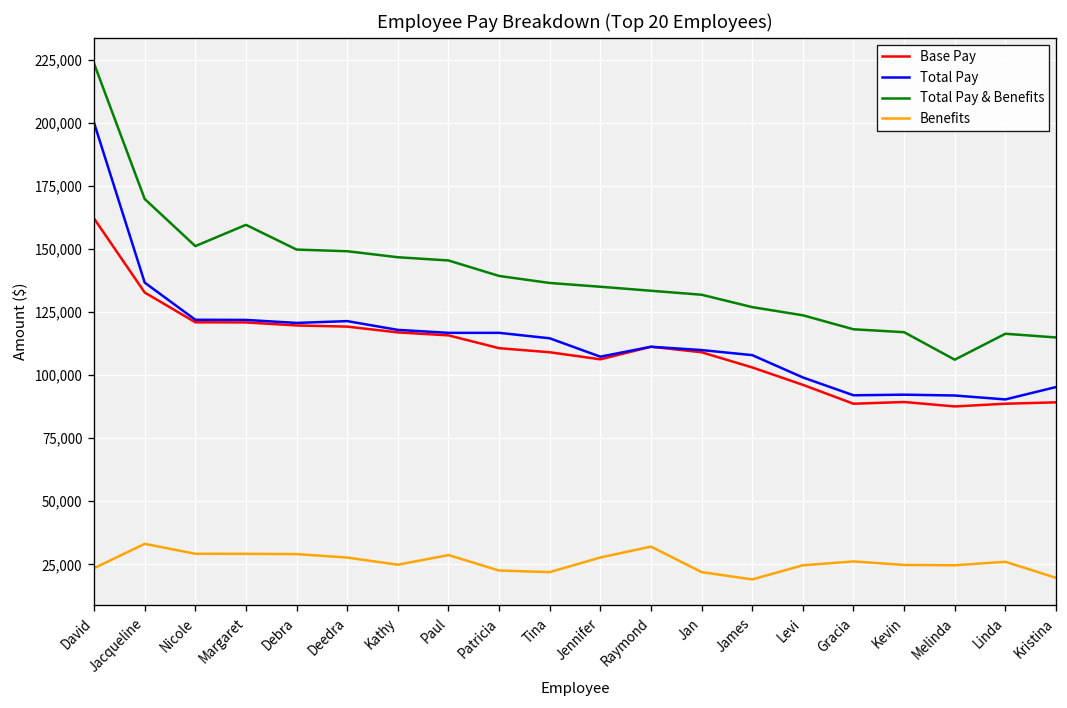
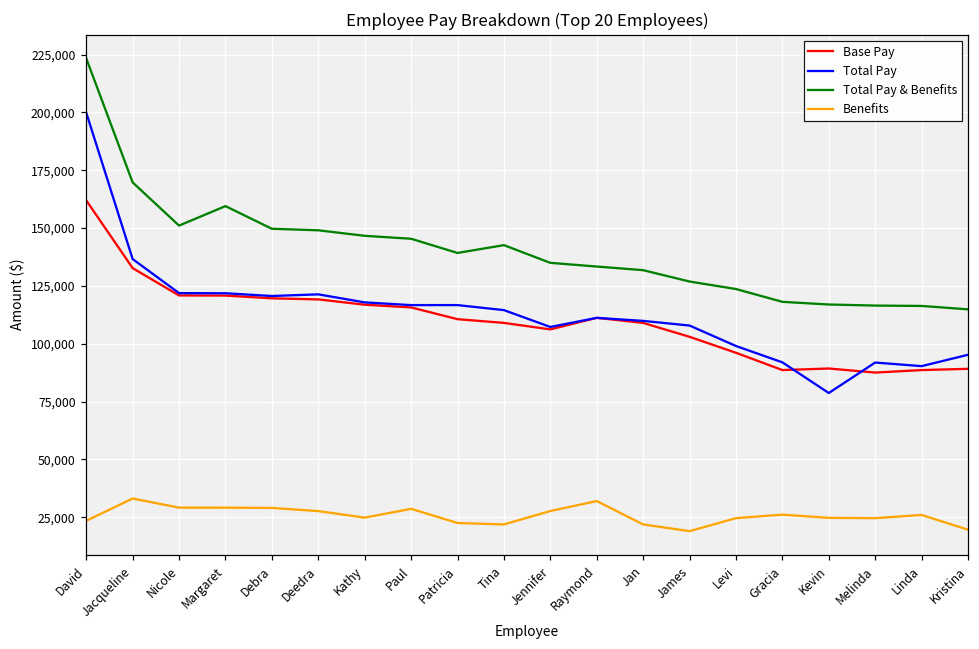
Total Pay & Benefits, Tina: 136,000 -> 143,000
Total Pay, Kevin: 92,000 -> 79,000
Total Pay & Benefits, Melinda: 106,000 -> 117,000
